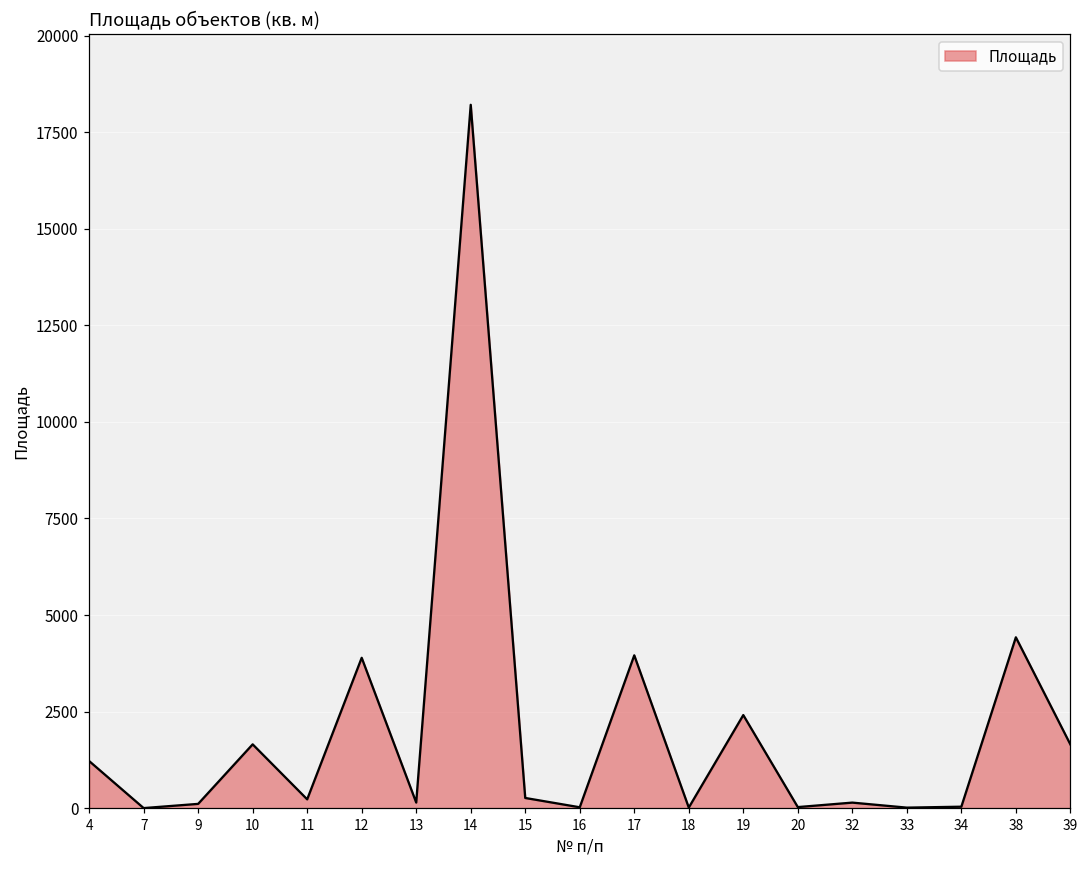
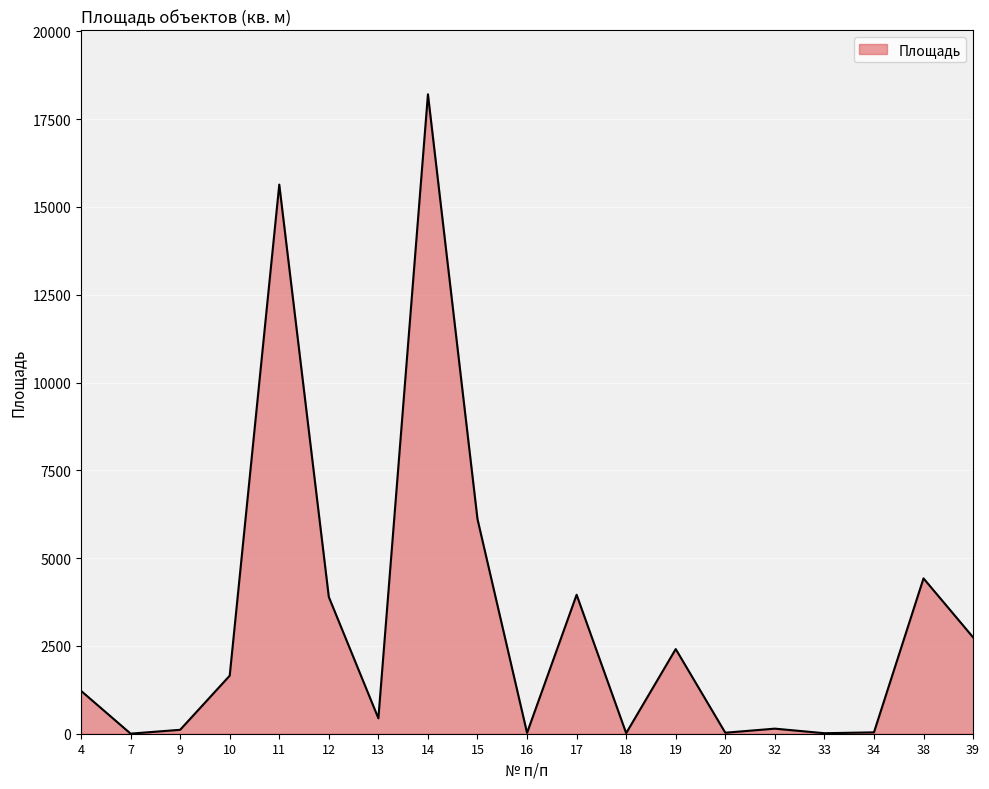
11: 200 -> 15600
13: 100 -> 400
15: 300 -> 6100
39: 1700 -> 2700
